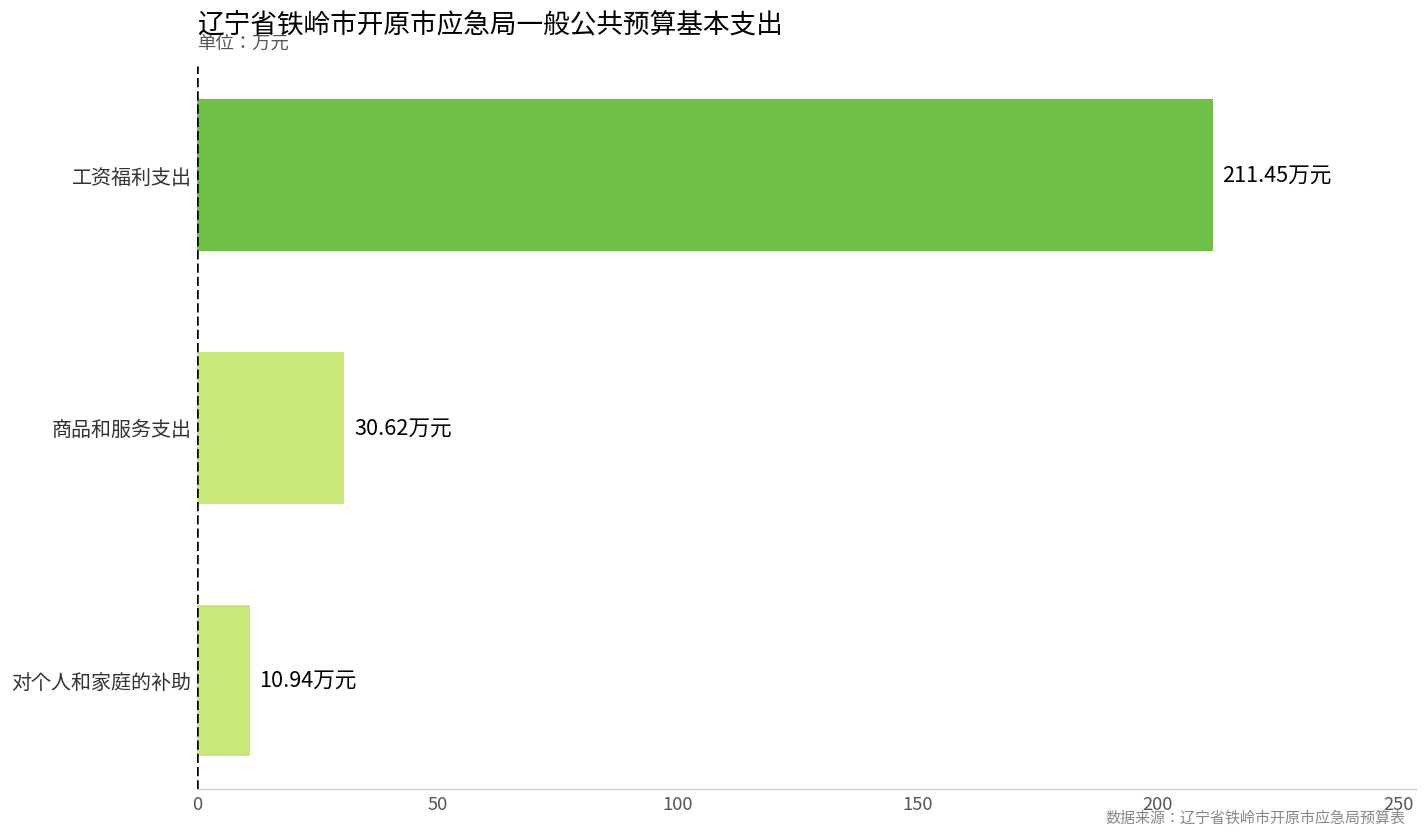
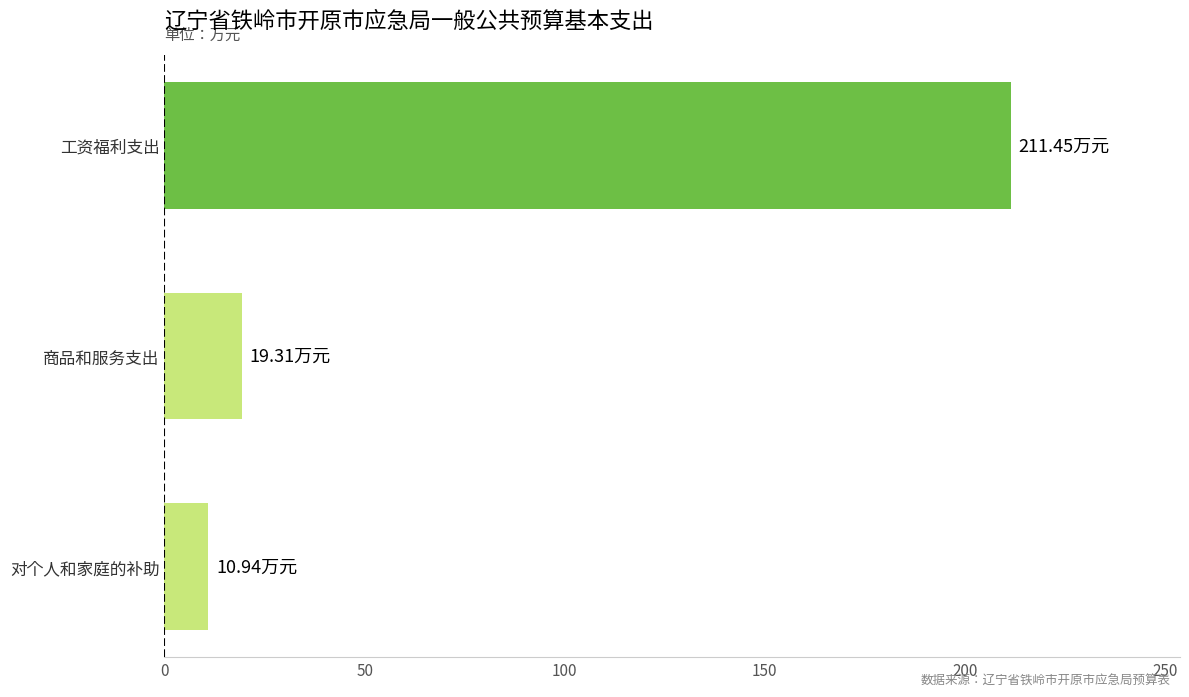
商品和服务支出: 30.62 -> 19.31
